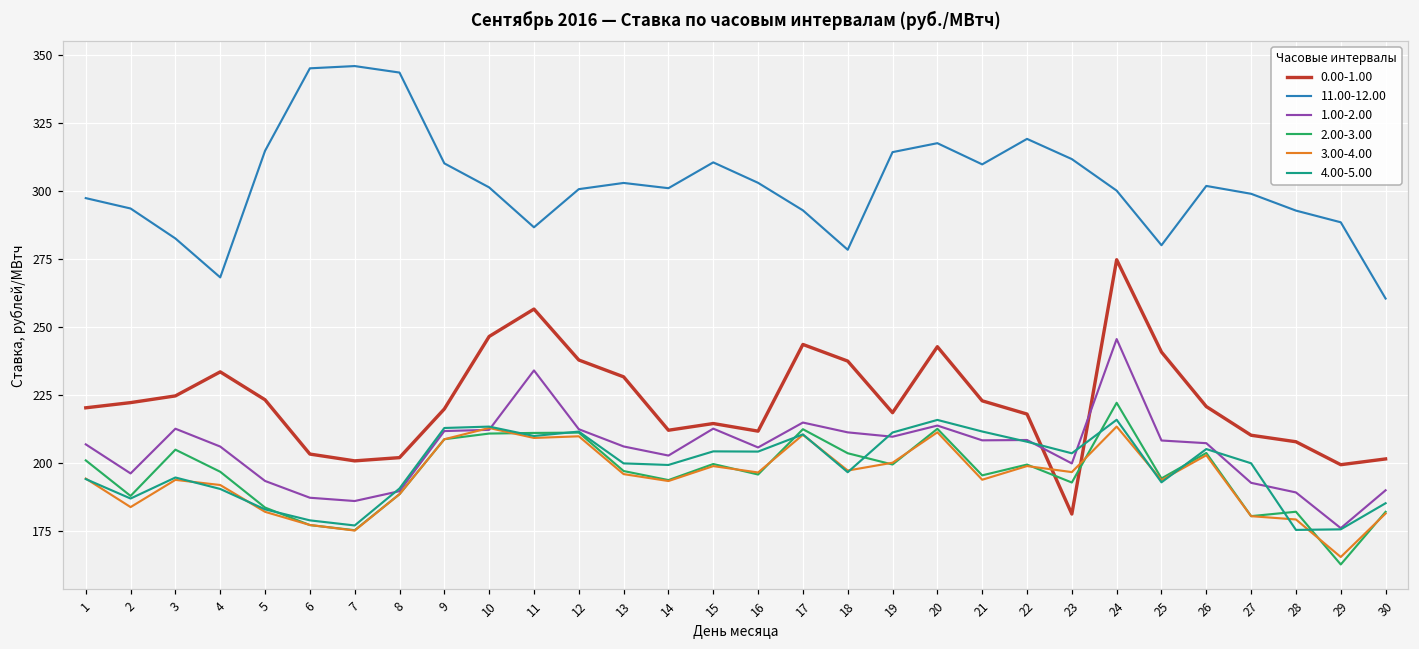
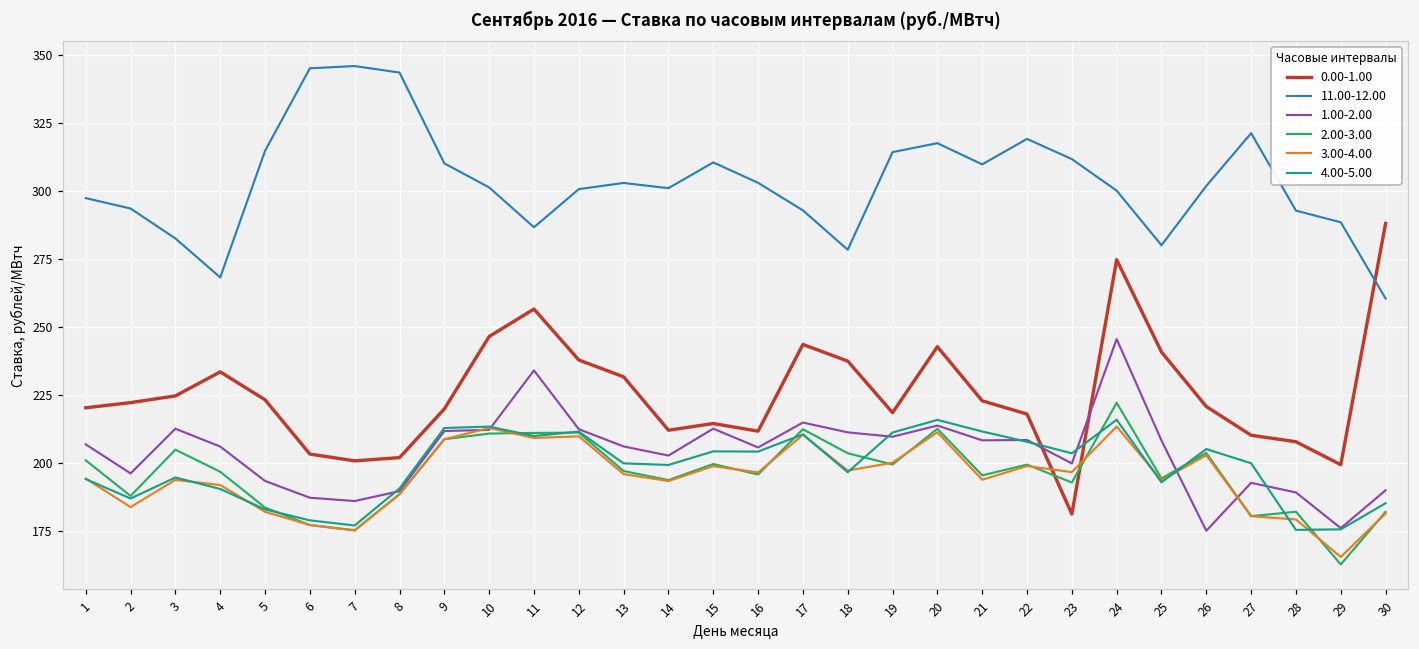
1.00-2.00, 26: 207 -> 175
11.00-12.00, 27: 299 -> 321
0.00-1.00, 30: 202 -> 288
